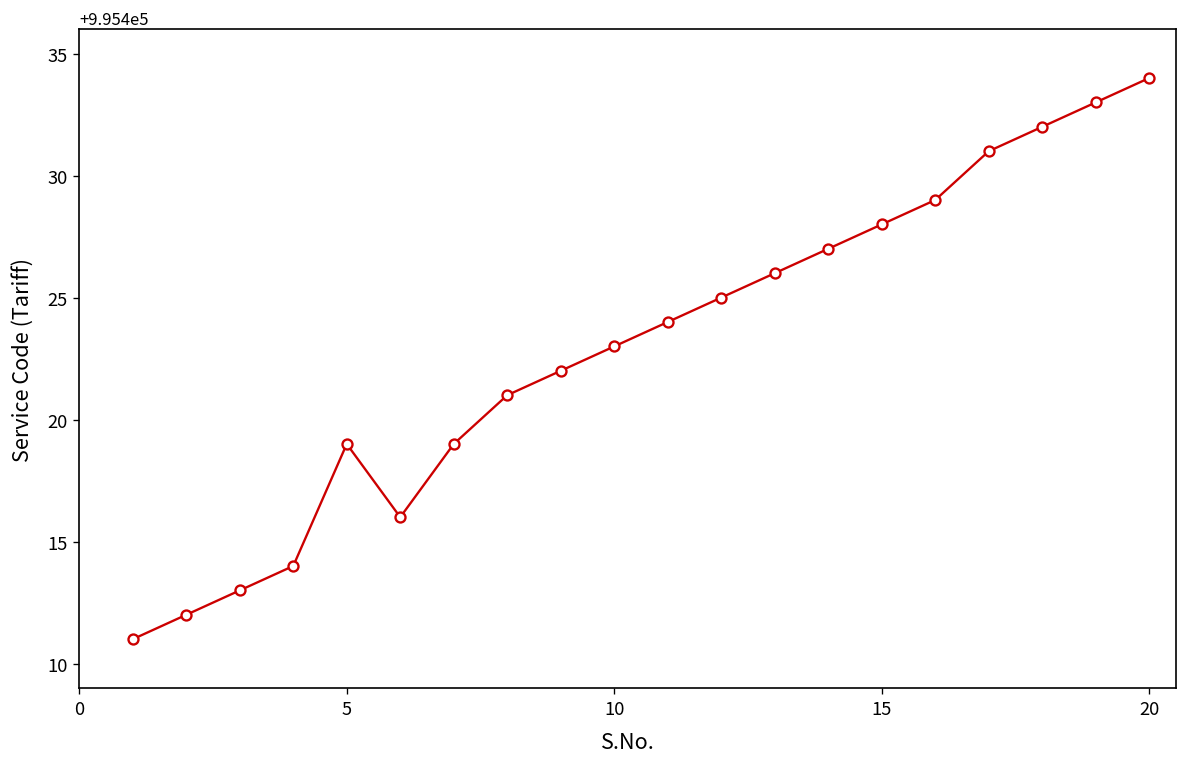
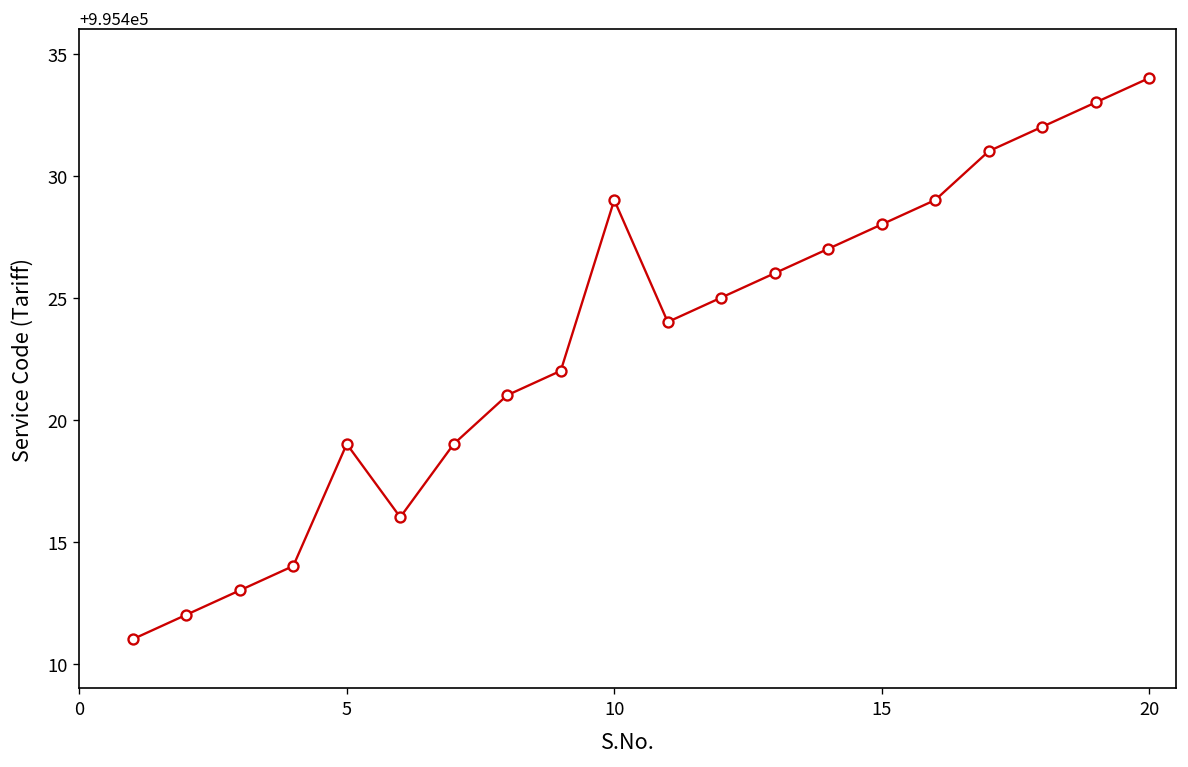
10: 995423 -> 995429
